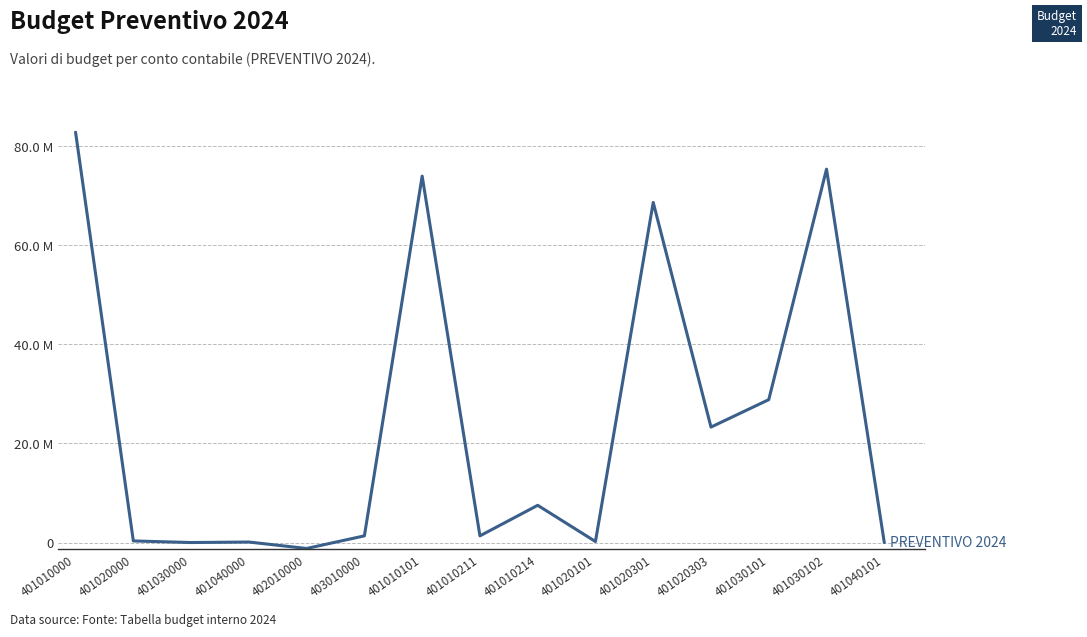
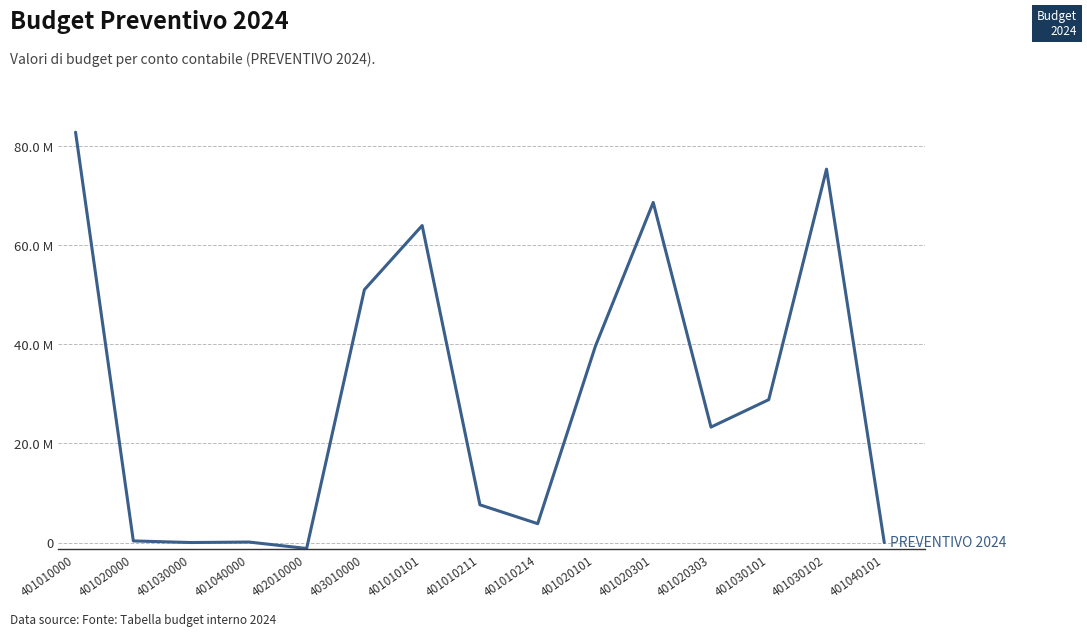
403010000: 1000000 -> 51000000
401010101: 74000000 -> 64000000
401010211: 1000000 -> 8000000
401010214: 8000000 -> 4000000
401020101: 0 -> 40000000
